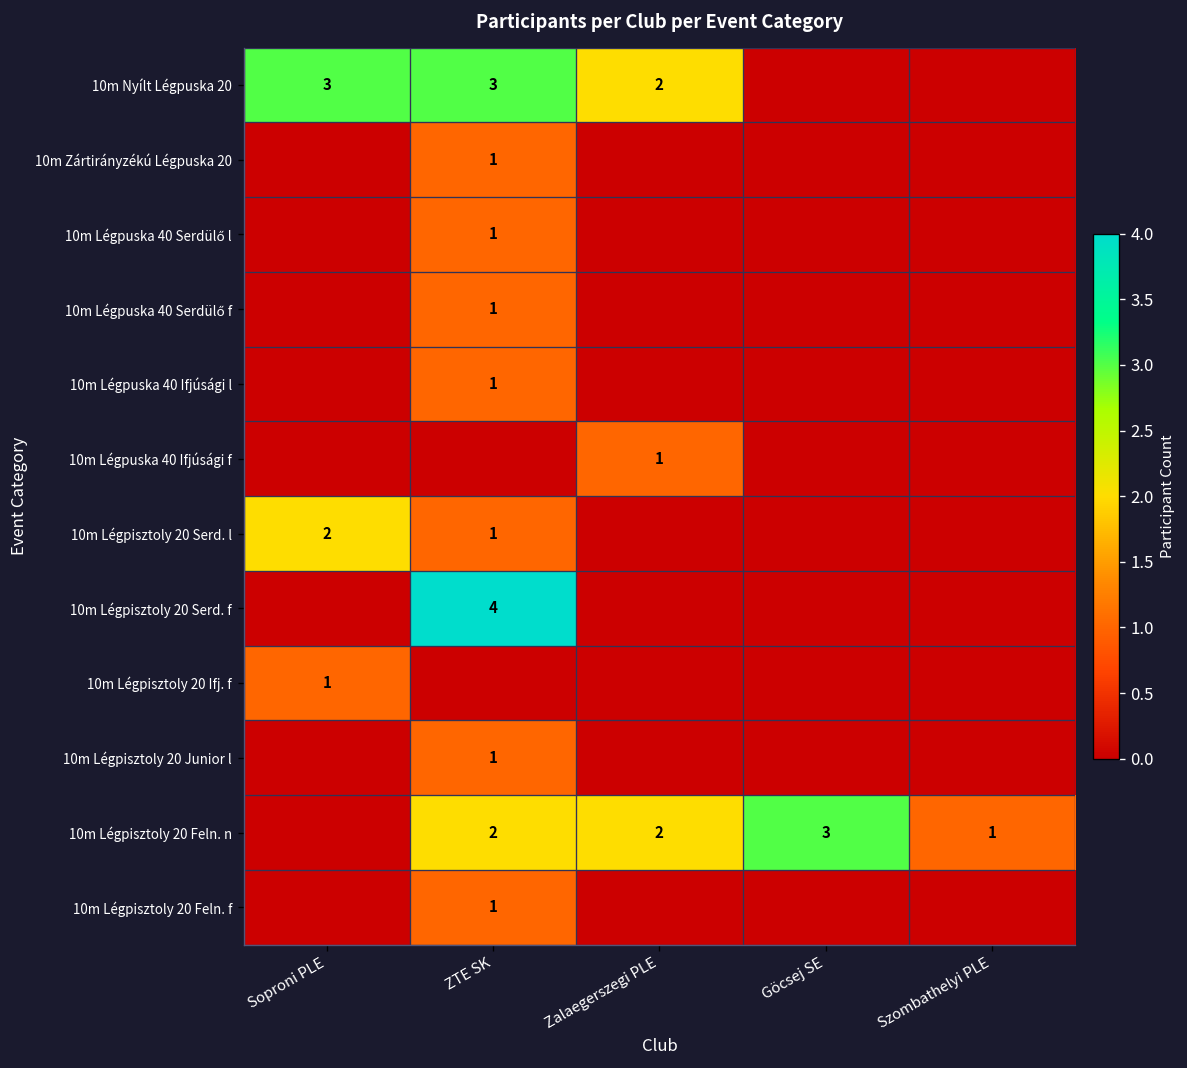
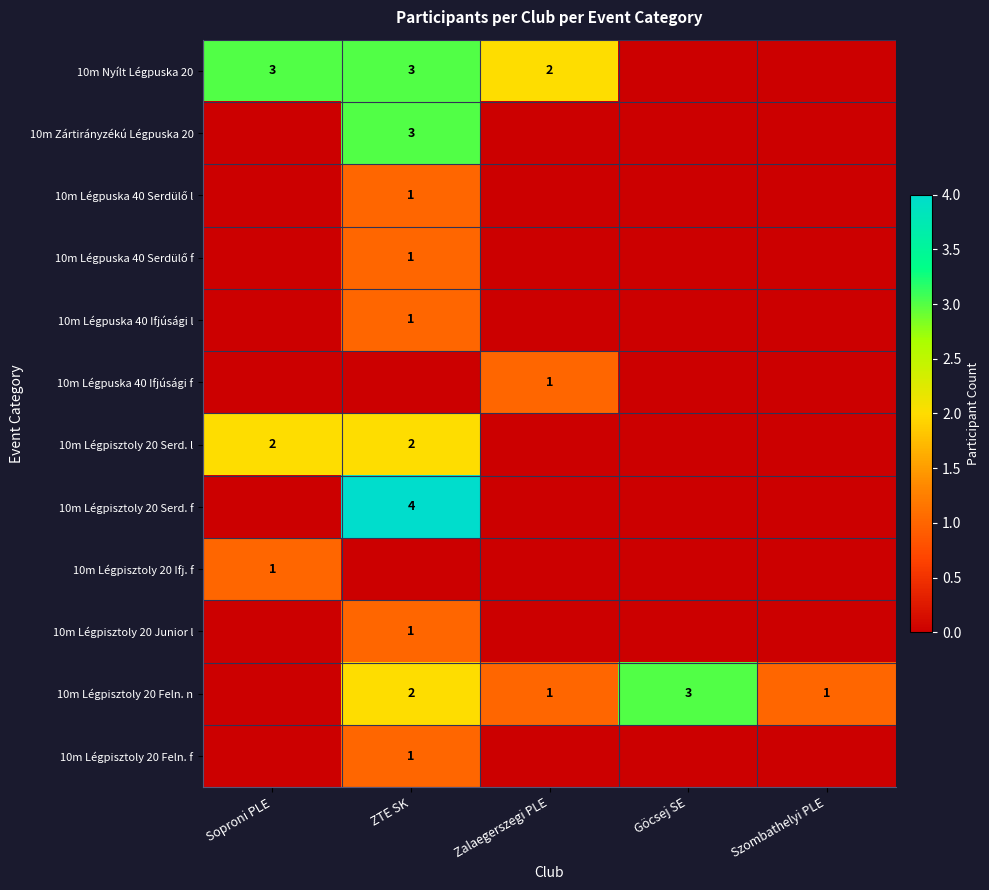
10m Zártirányzékú Légpuska 20, ZTE SK: 1 -> 3
10m Légpisztoly 20 Serd. l, ZTE SK: 1 -> 2
10m Légpisztoly 20 Feln. n, Zalaegerszegi PLE: 2 -> 1
